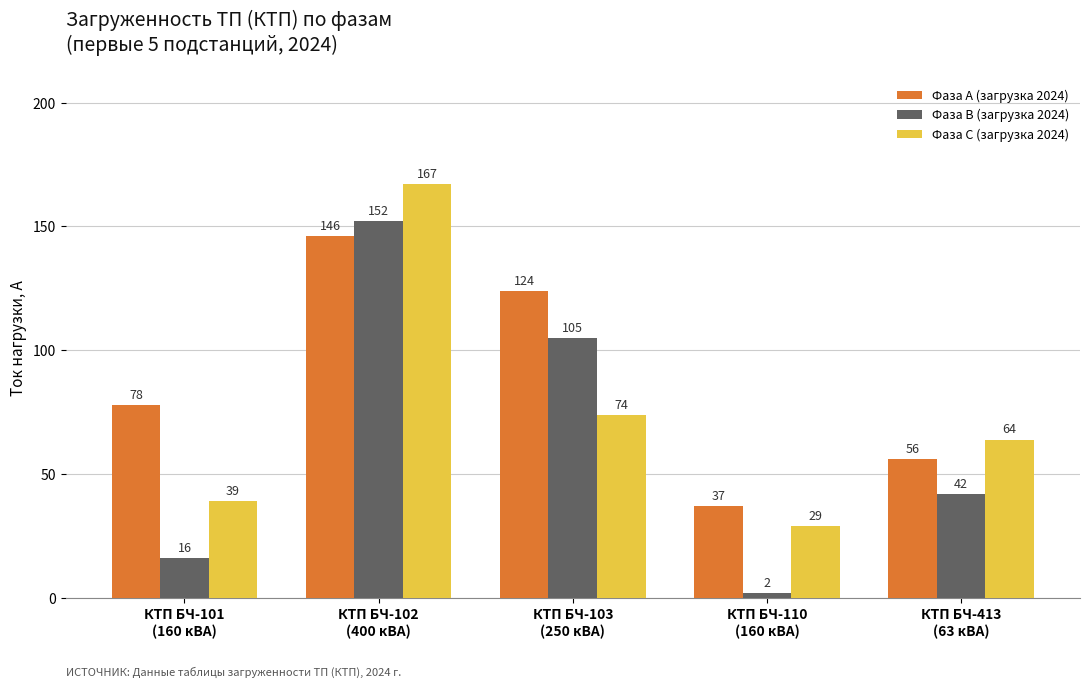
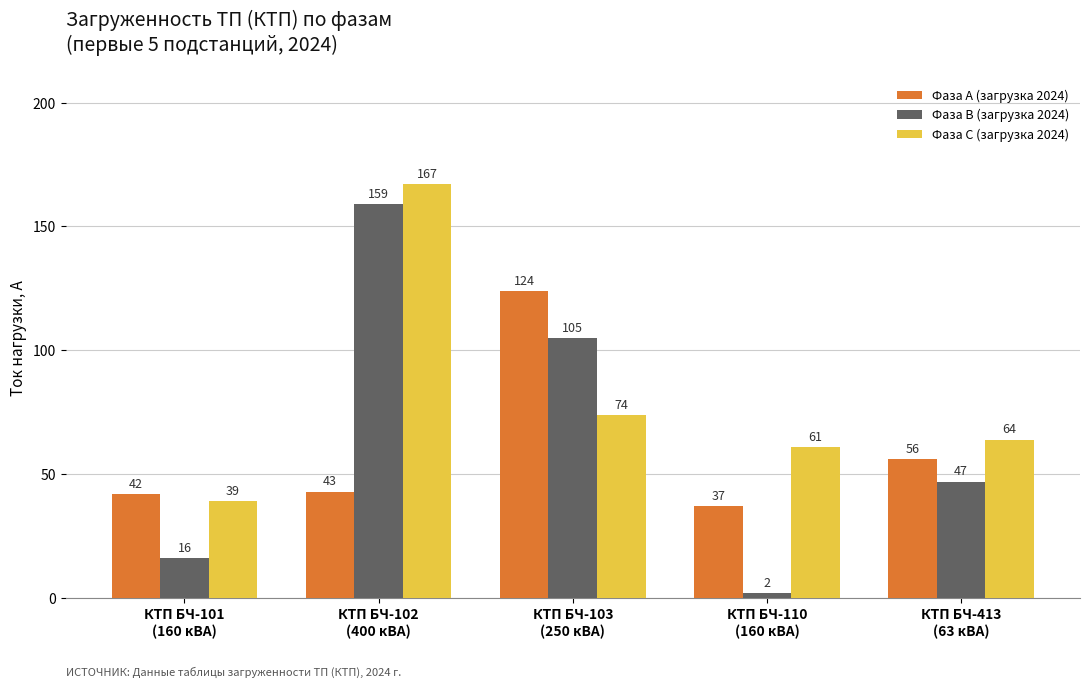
Фаза А (загрузка 2024), КТП БЧ-101 (160 кВА): 78 -> 42
Фаза А (загрузка 2024), КТП БЧ-102 (400 кВА): 146 -> 43
Фаза В (загрузка 2024), КТП БЧ-102 (400 кВА): 152 -> 159
Фаза С (загрузка 2024), КТП БЧ-110 (160 кВА): 29 -> 61
Фаза В (загрузка 2024), КТП БЧ-413 (63 кВА): 42 -> 47
